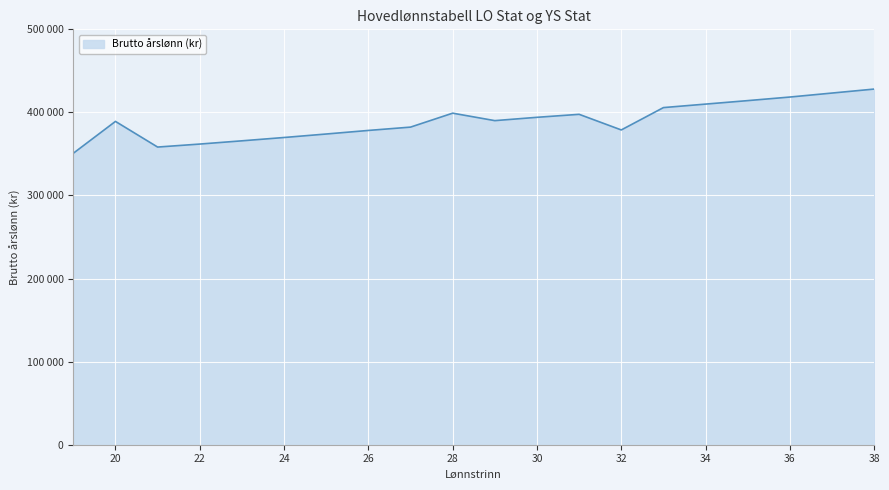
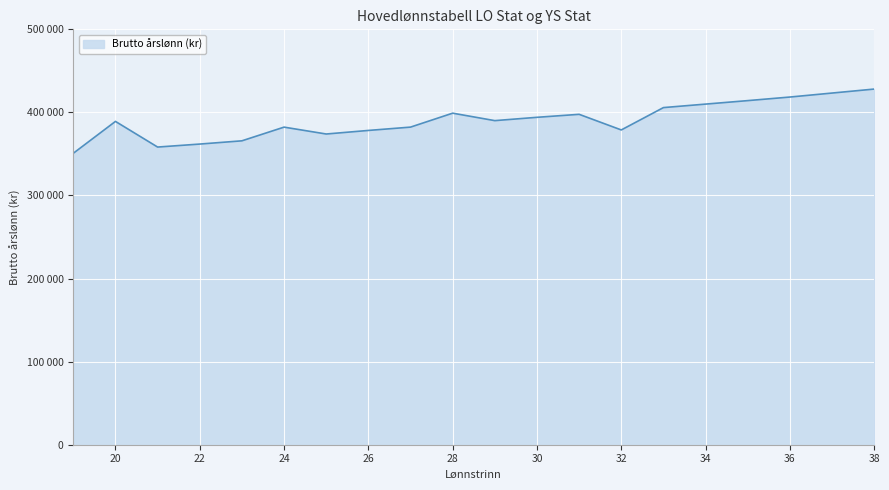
24: 370000 -> 380000
